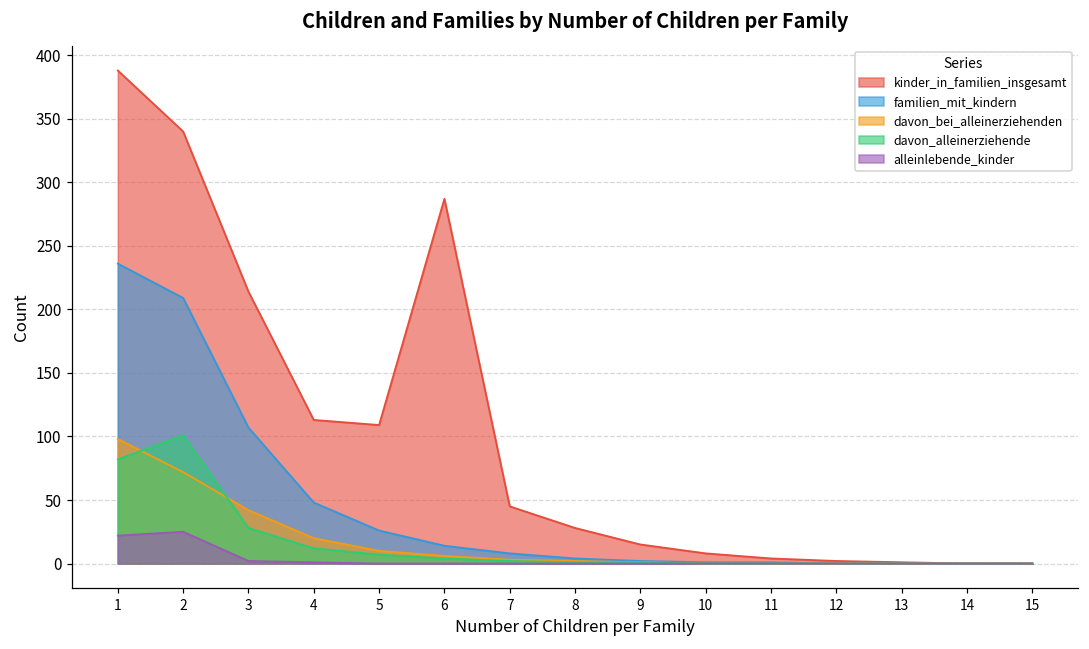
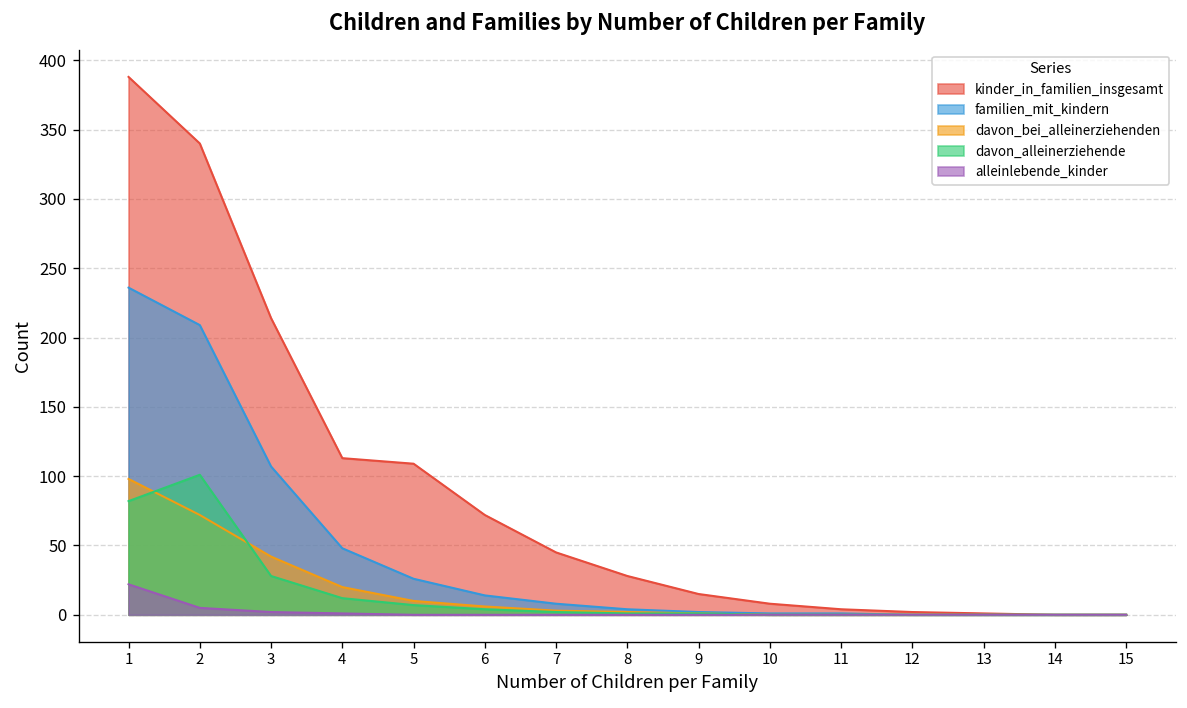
alleinlebende_kinder, 2: 25 -> 5
kinder_in_familien_insgesamt, 6: 287 -> 72
